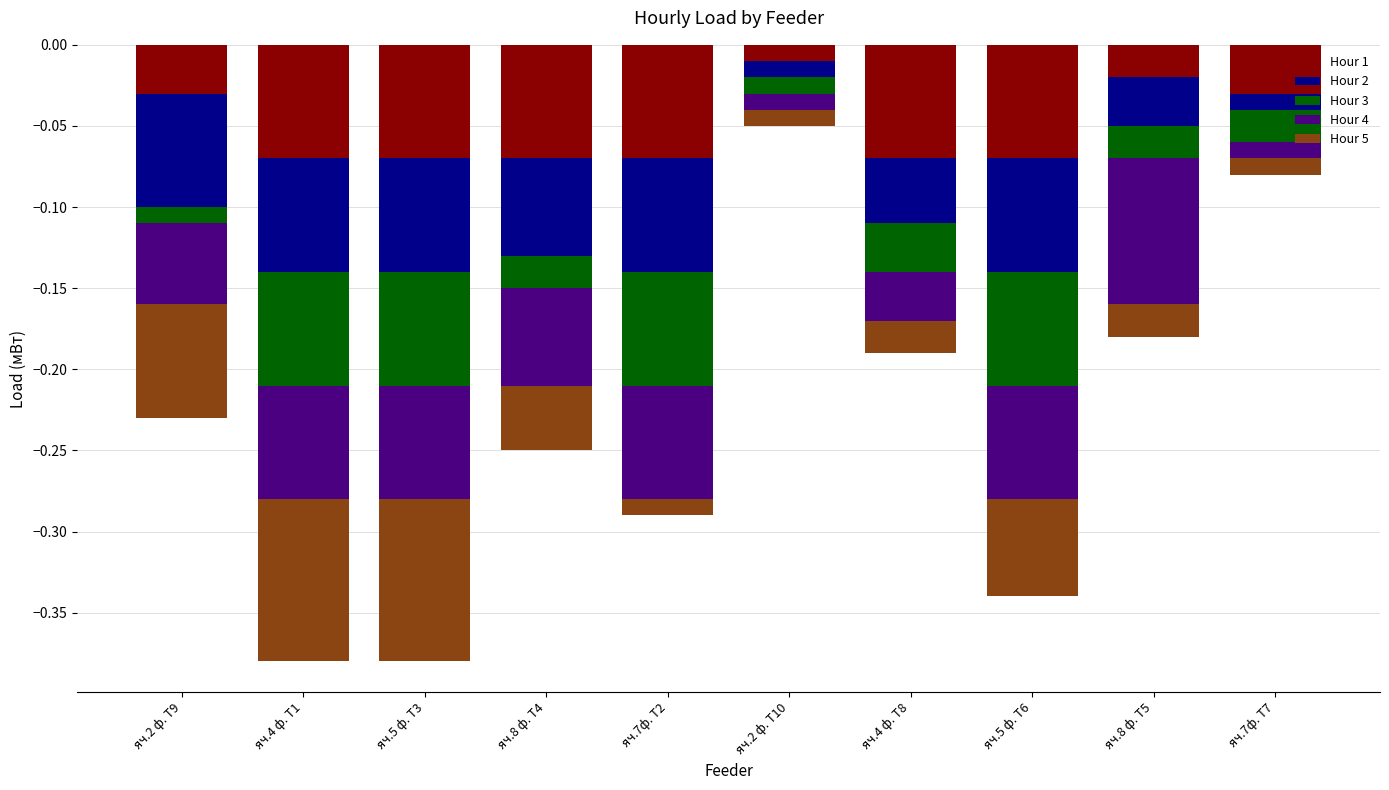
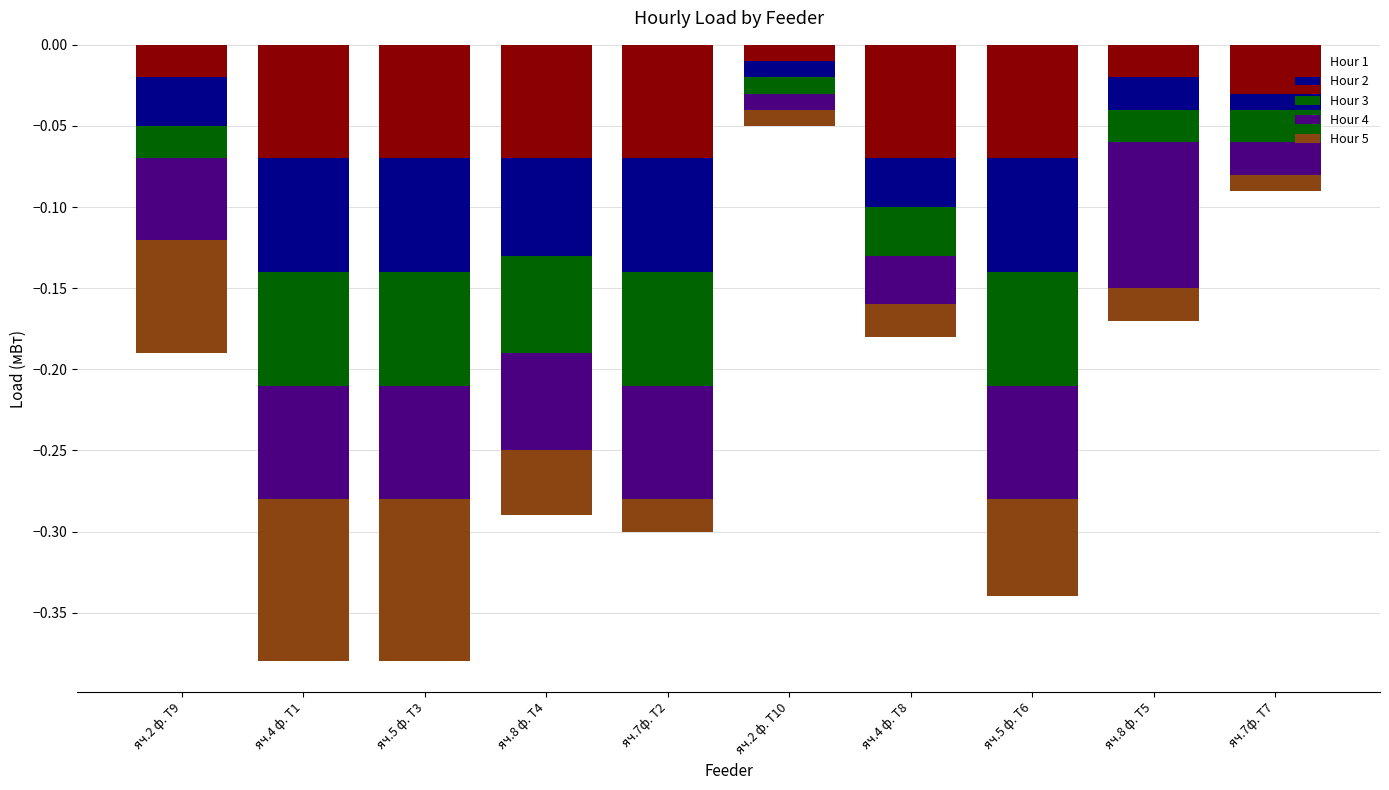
Hour 1, яч.2 ф. Т9: -0.030 -> -0.020
Hour 2, яч.2 ф. Т9: -0.070 -> -0.030
Hour 3, яч.2 ф. Т9: -0.010 -> -0.020
Hour 3, яч.8 ф. Т4: -0.020 -> -0.060
Hour 5, яч.7ф. Т2: -0.010 -> -0.020
Hour 2, яч.4 ф. Т8: -0.040 -> -0.030
Hour 2, яч.8 ф. Т5: -0.030 -> -0.020
Hour 4, яч.7ф. Т7: -0.010 -> -0.020
